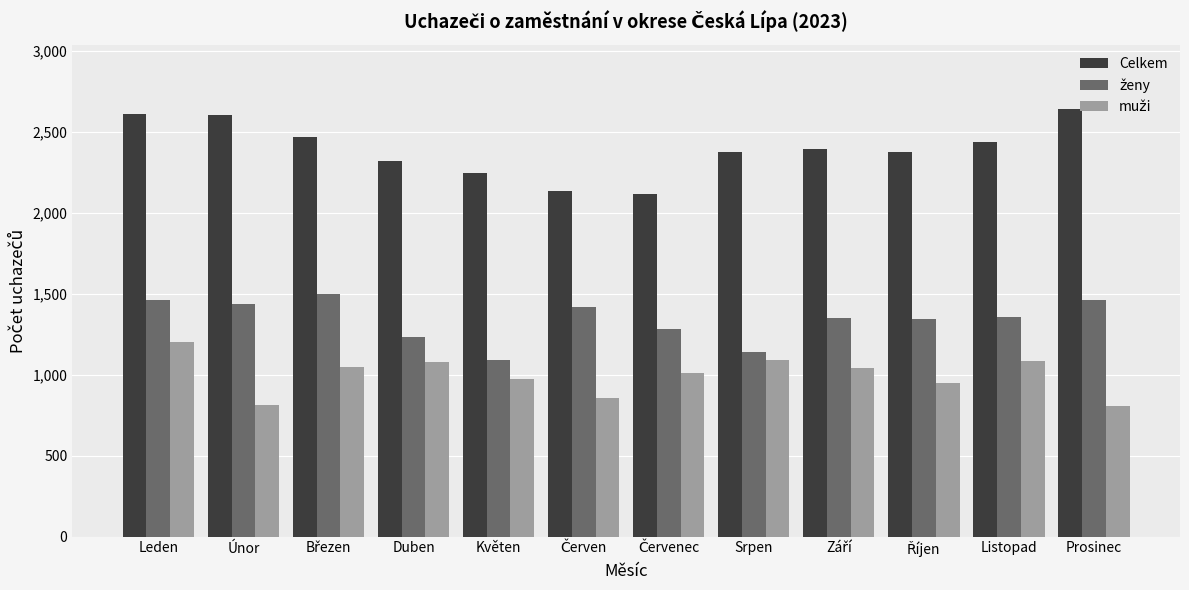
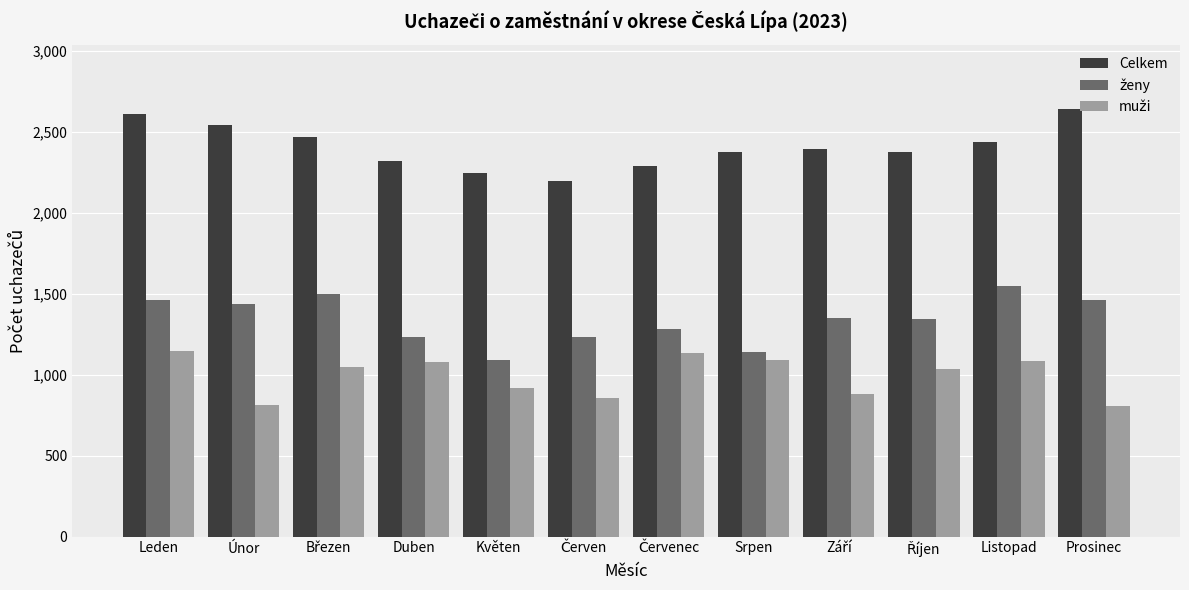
muži, Leden: 1,200 -> 1,150
Celkem, Únor: 2,610 -> 2,540
muži, Květen: 980 -> 920
Celkem, Červen: 2,140 -> 2,200
ženy, Červen: 1,420 -> 1,230
Celkem, Červenec: 2,120 -> 2,290
muži, Červenec: 1,010 -> 1,130
muži, Září: 1,050 -> 880
muži, Říjen: 950 -> 1,030
ženy, Listopad: 1,360 -> 1,550
